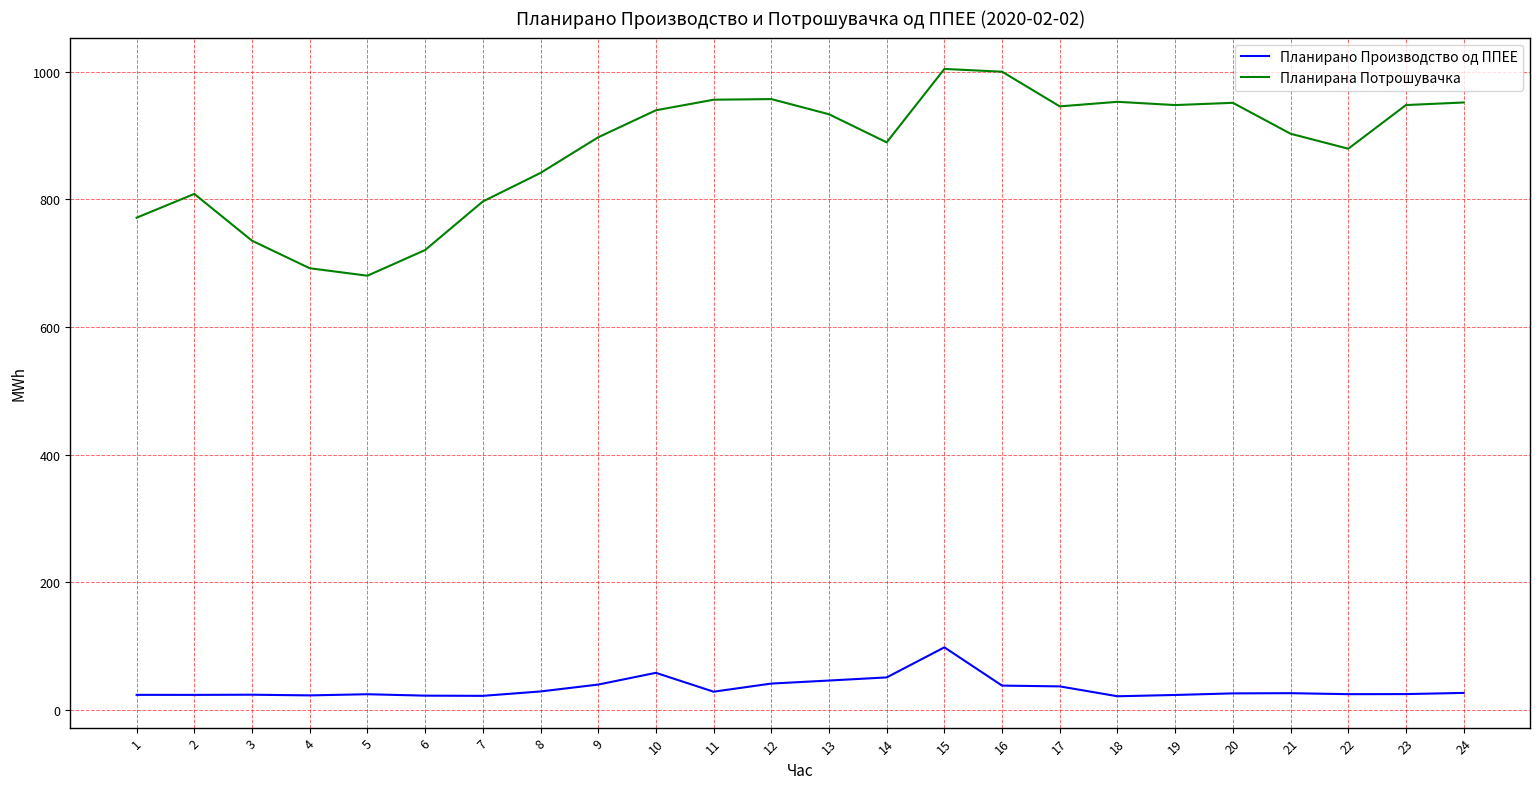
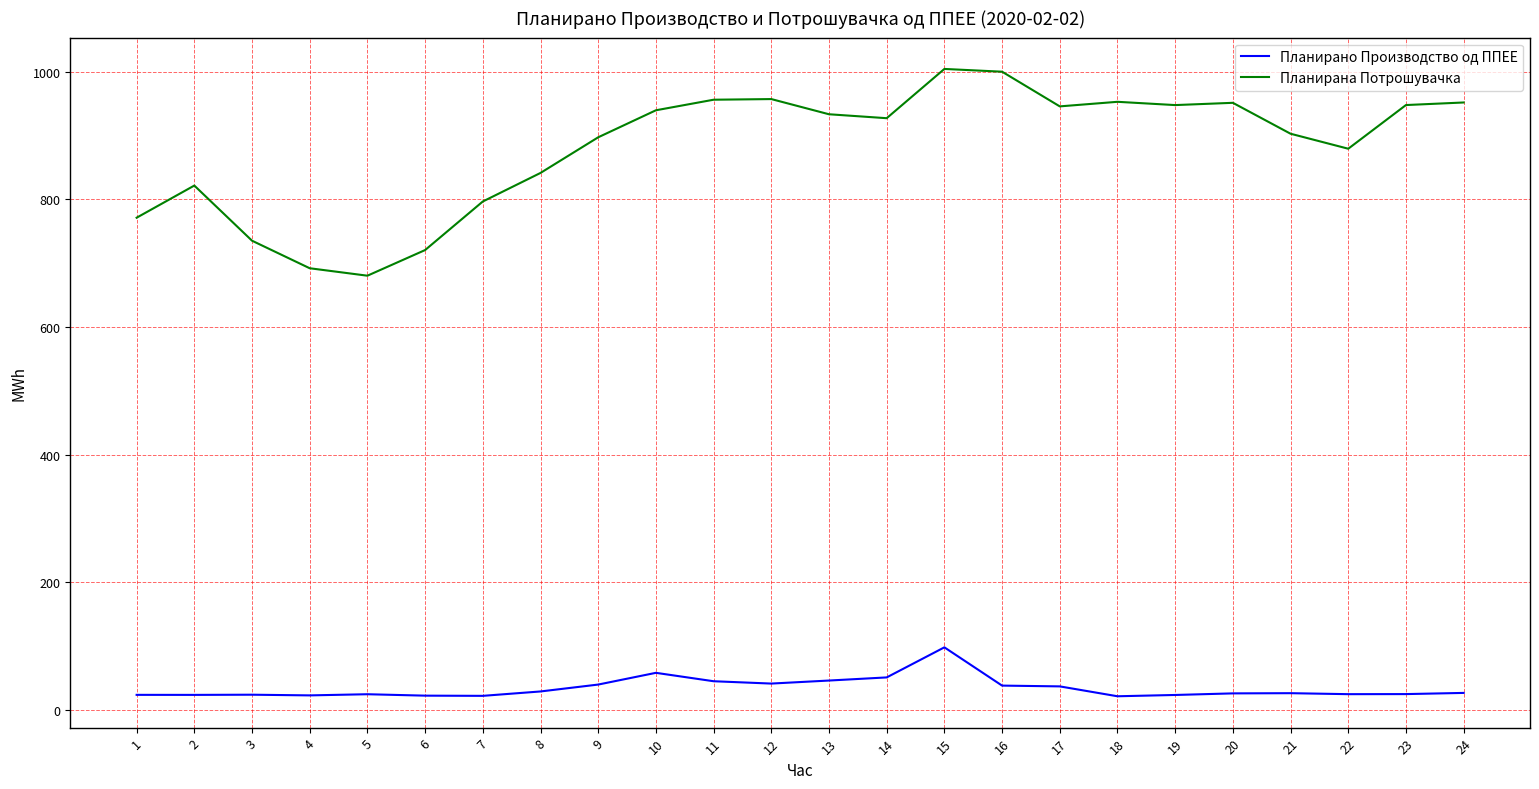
Планирана Потрошувачка, 2: 810 -> 820
Планирано Производство од ППЕЕ, 11: 30 -> 40
Планирана Потрошувачка, 14: 890 -> 930
